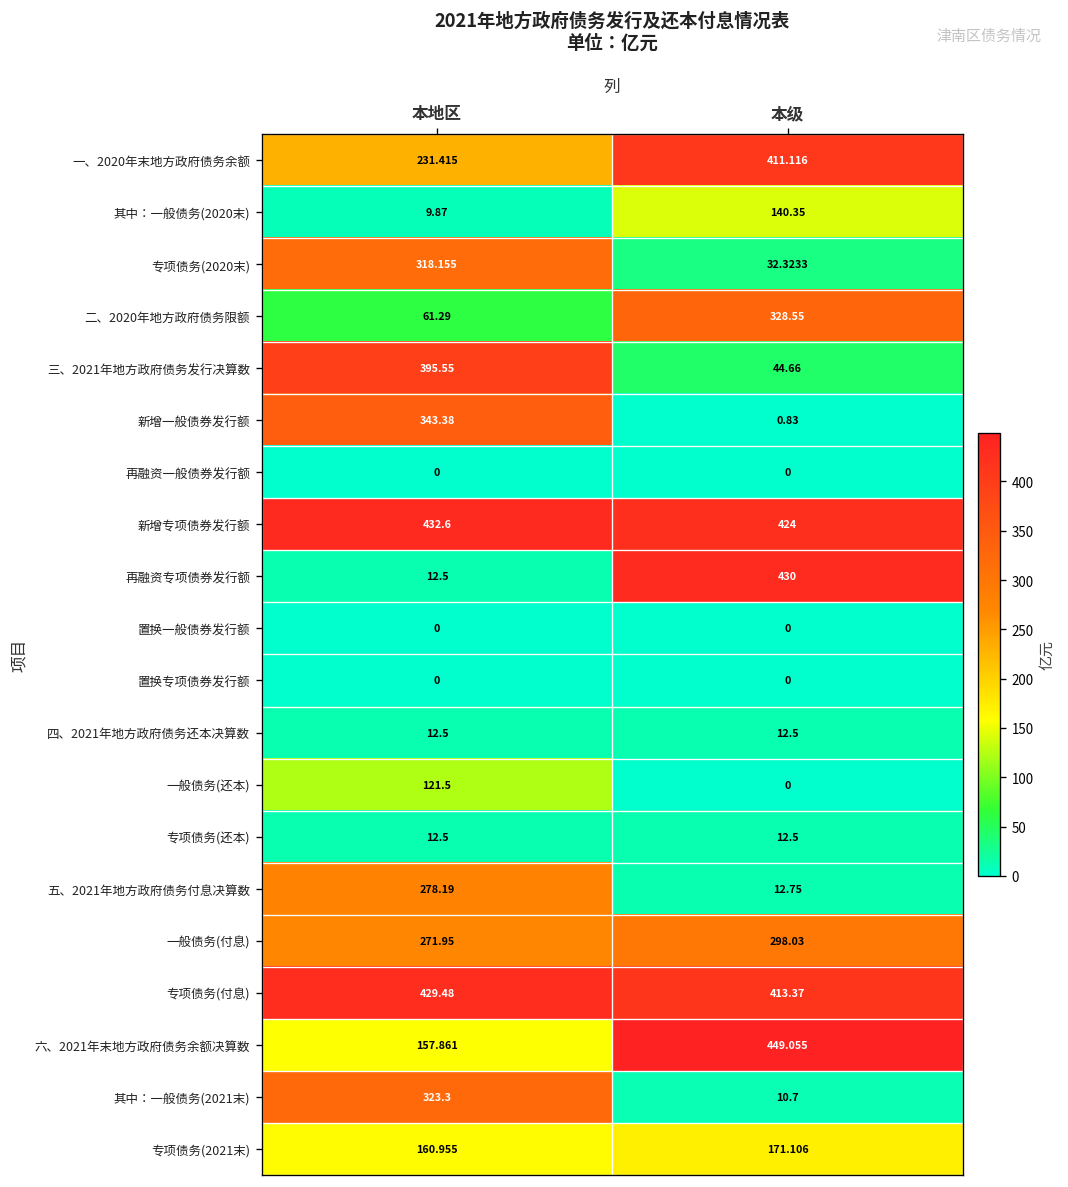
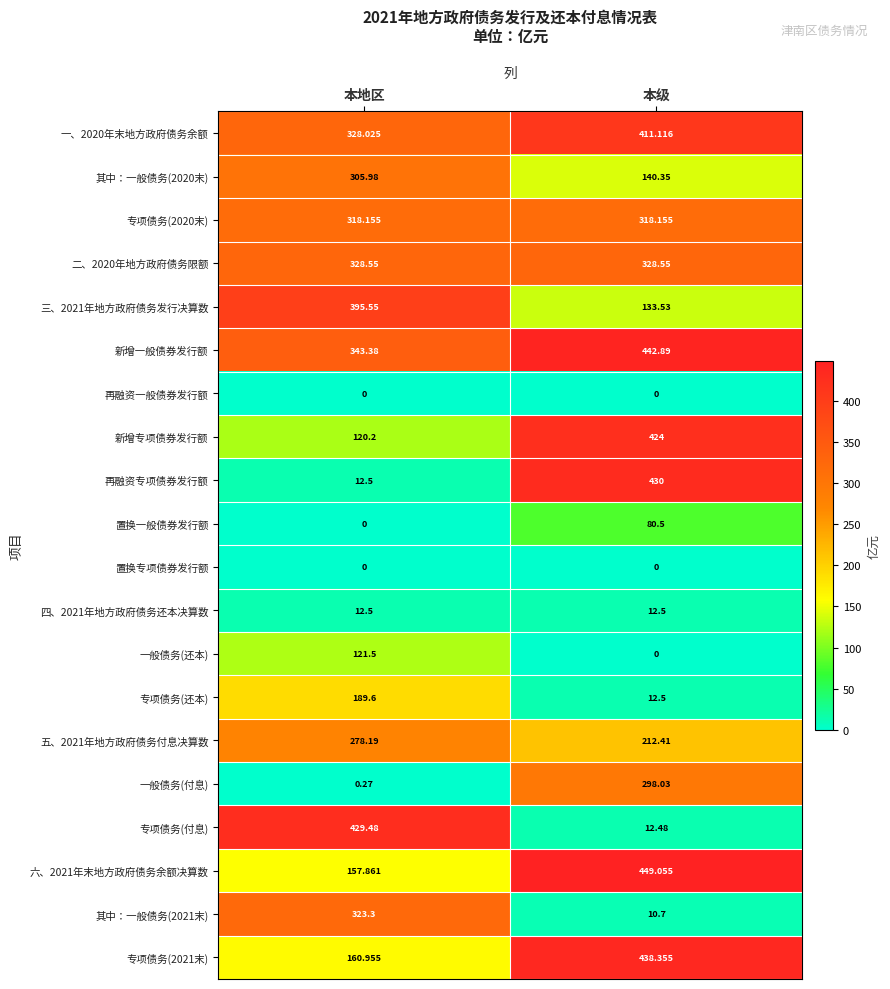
一、2020年末地方政府债务余额, 本地区: 231.415 -> 328.025
其中：一般债务(2020末), 本地区: 9.87 -> 305.98
专项债务(2020末), 本级: 32.3233 -> 318.155
二、2020年地方政府债务限额, 本地区: 61.29 -> 328.55
三、2021年地方政府债务发行决算数, 本级: 44.66 -> 133.53
新增一般债券发行额, 本级: 0.83 -> 442.89
新增专项债券发行额, 本地区: 432.6 -> 120.2
置换一般债券发行额, 本级: 0 -> 80.5
专项债务(还本), 本地区: 12.5 -> 189.6
五、2021年地方政府债务付息决算数, 本级: 12.75 -> 212.41
一般债务(付息), 本地区: 271.95 -> 0.27
专项债务(付息), 本级: 413.37 -> 12.48
专项债务(2021末), 本级: 171.106 -> 438.355
